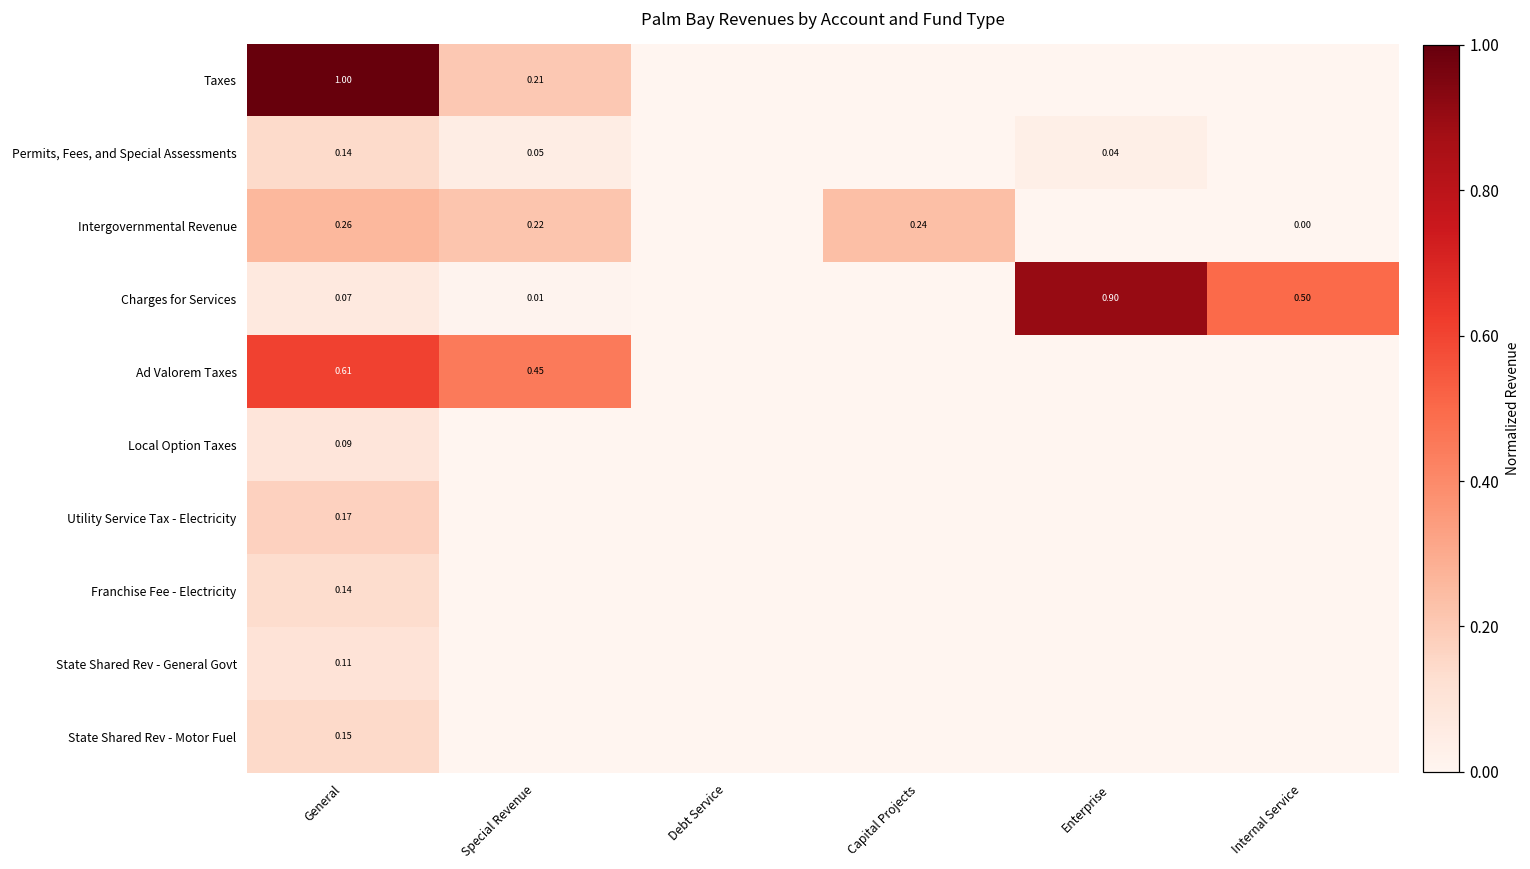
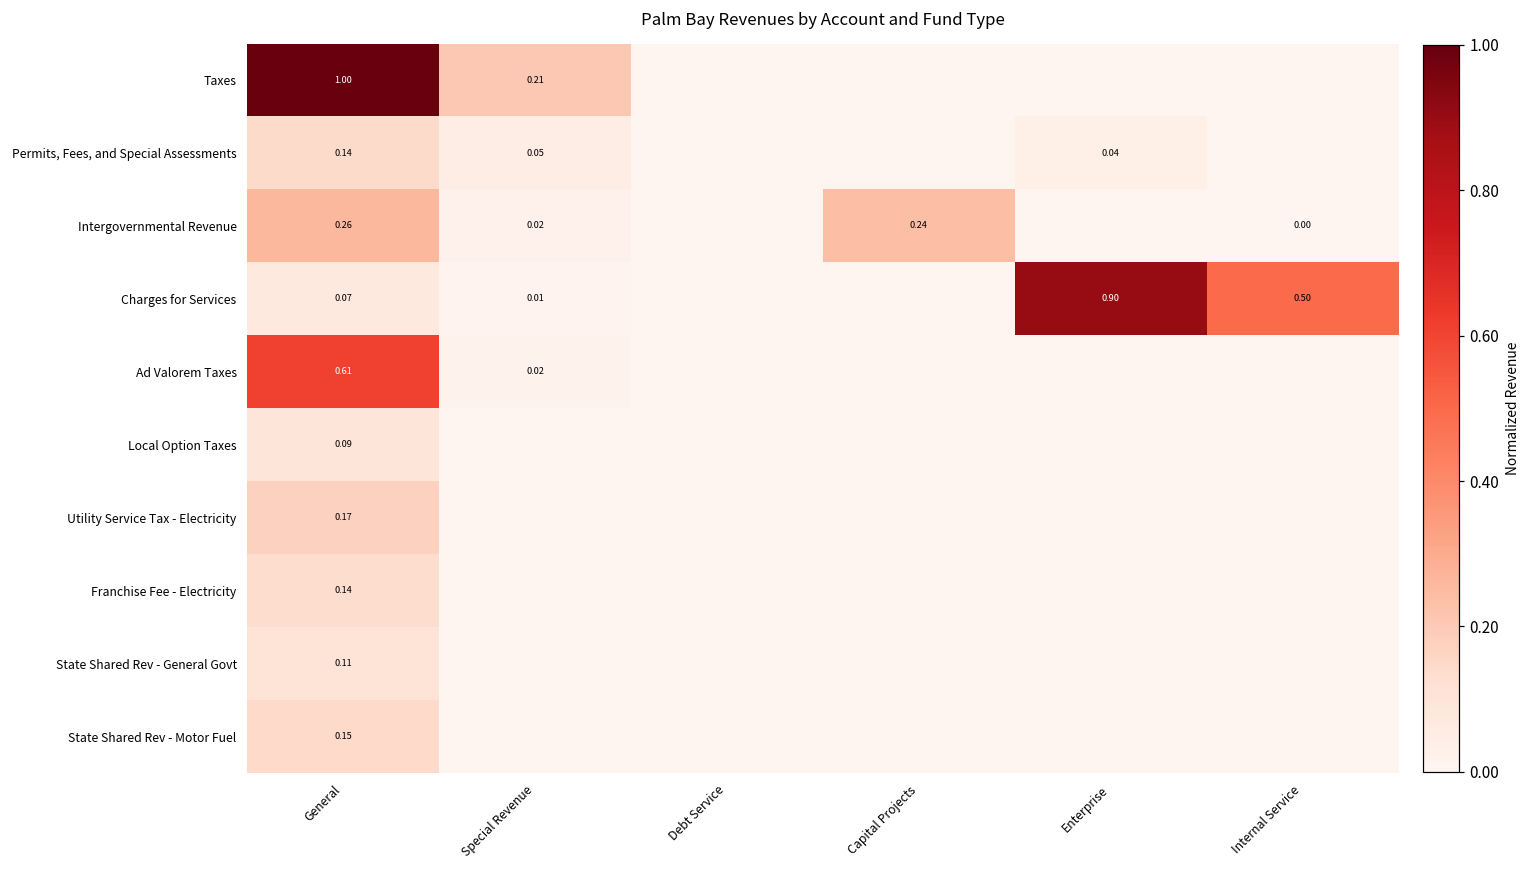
Intergovernmental Revenue, Special Revenue: 0.22 -> 0.02
Ad Valorem Taxes, Special Revenue: 0.45 -> 0.02
